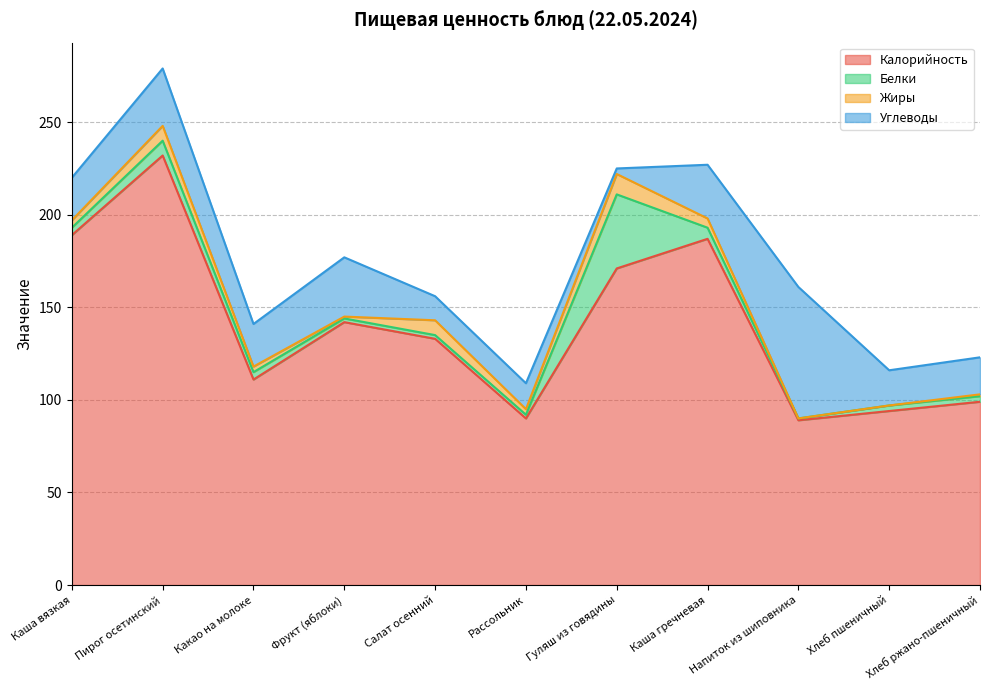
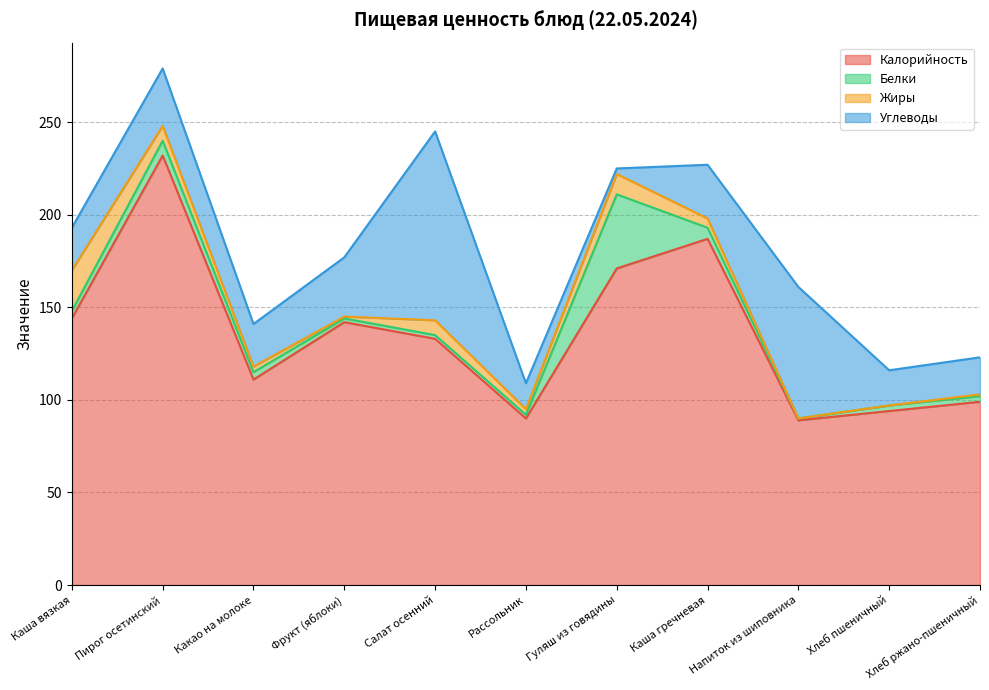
Калорийность, Каша вязкая: 189 -> 144
Жиры, Каша вязкая: 4 -> 22
Углеводы, Салат осенний: 13 -> 102
